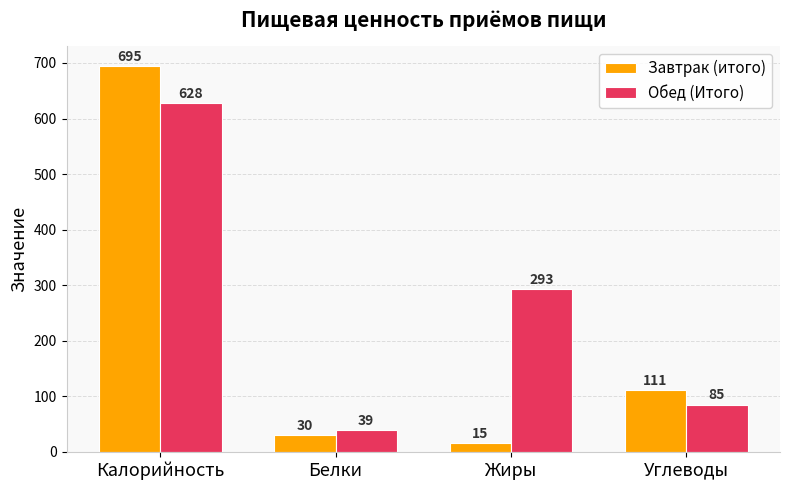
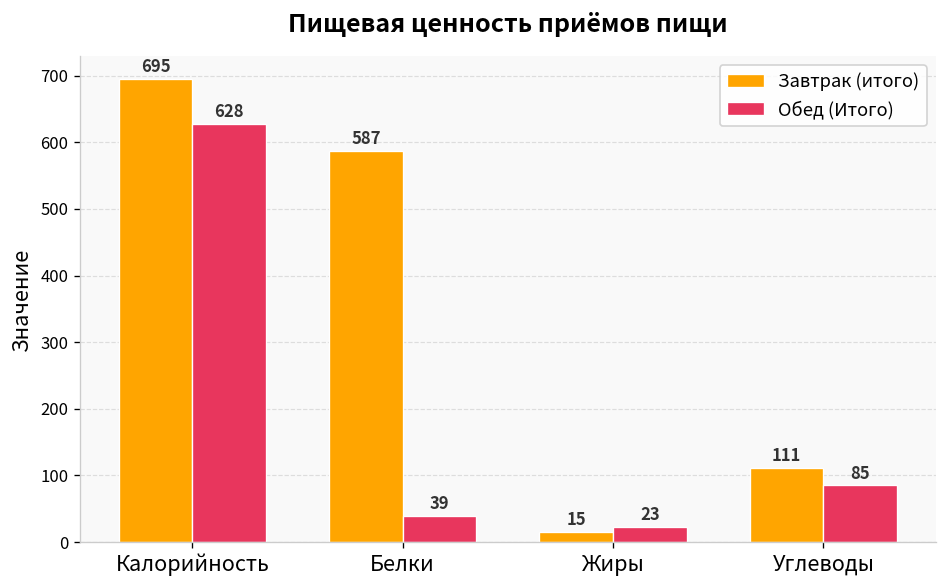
Завтрак (итого), Белки: 30 -> 587
Обед (Итого), Жиры: 293 -> 23
